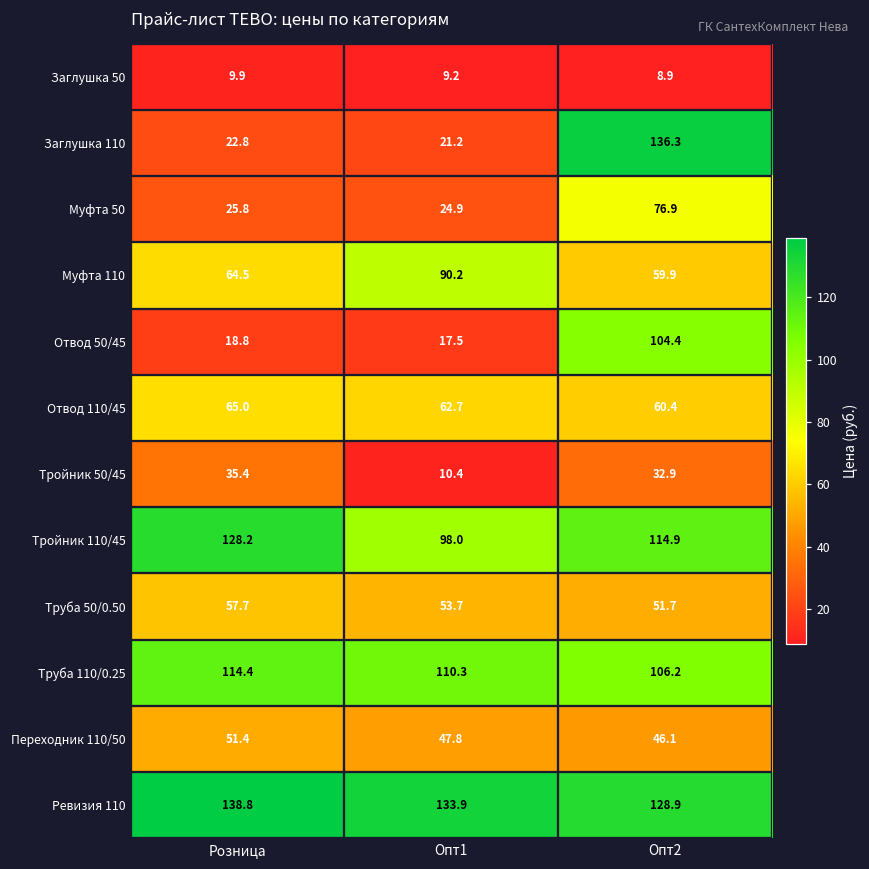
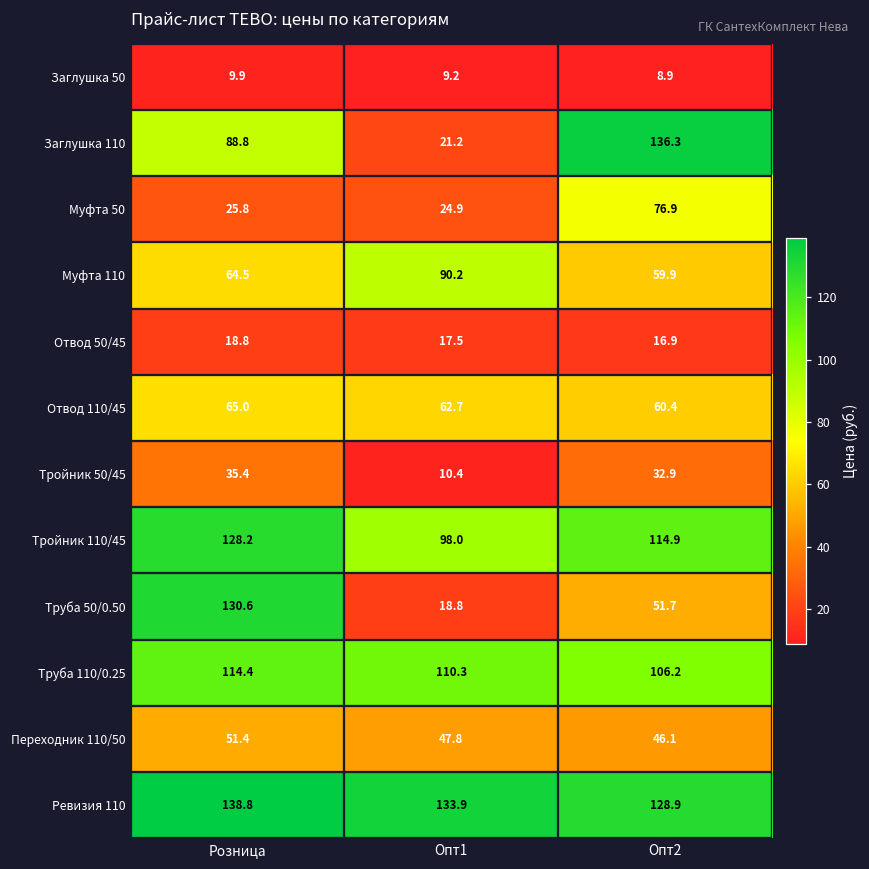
Заглушка 110, Розница: 22.8 -> 88.8
Отвод 50/45, Опт2: 104.4 -> 16.9
Труба 50/0.50, Розница: 57.7 -> 130.6
Труба 50/0.50, Опт1: 53.7 -> 18.8
